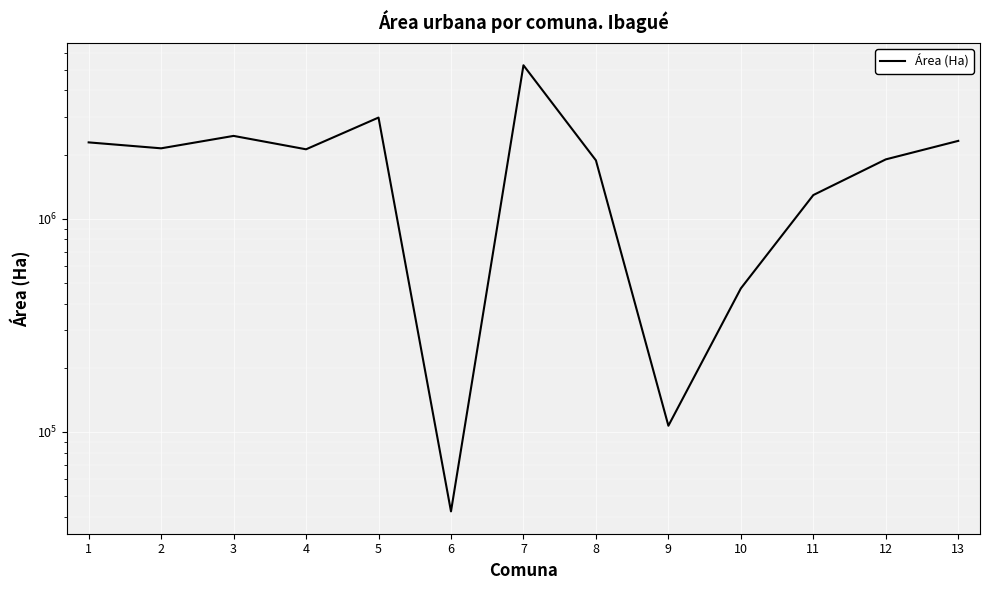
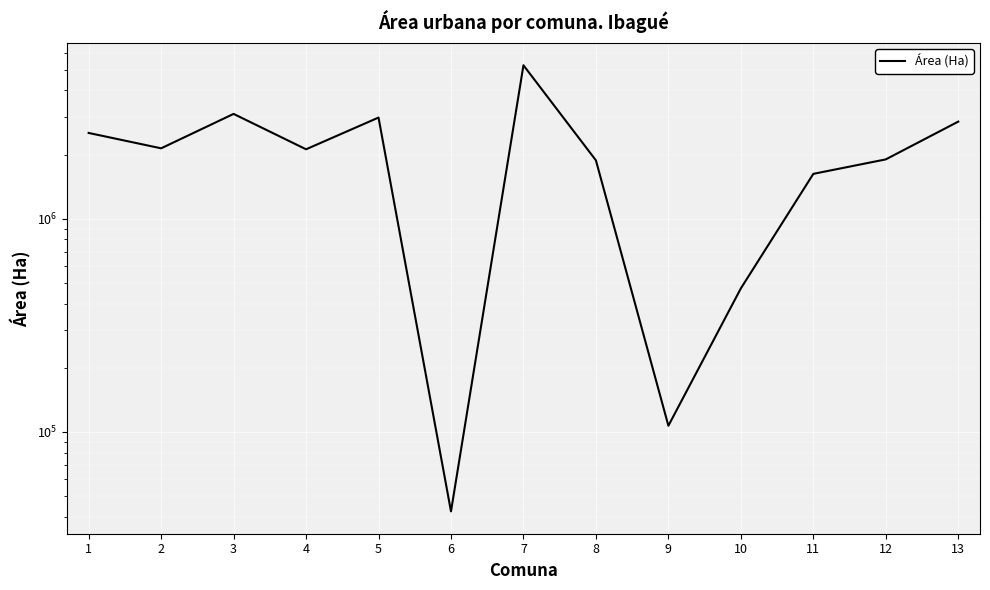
1: 2300000 -> 2500000
3: 2400000 -> 3100000
11: 1300000 -> 1600000
13: 2300000 -> 2900000
